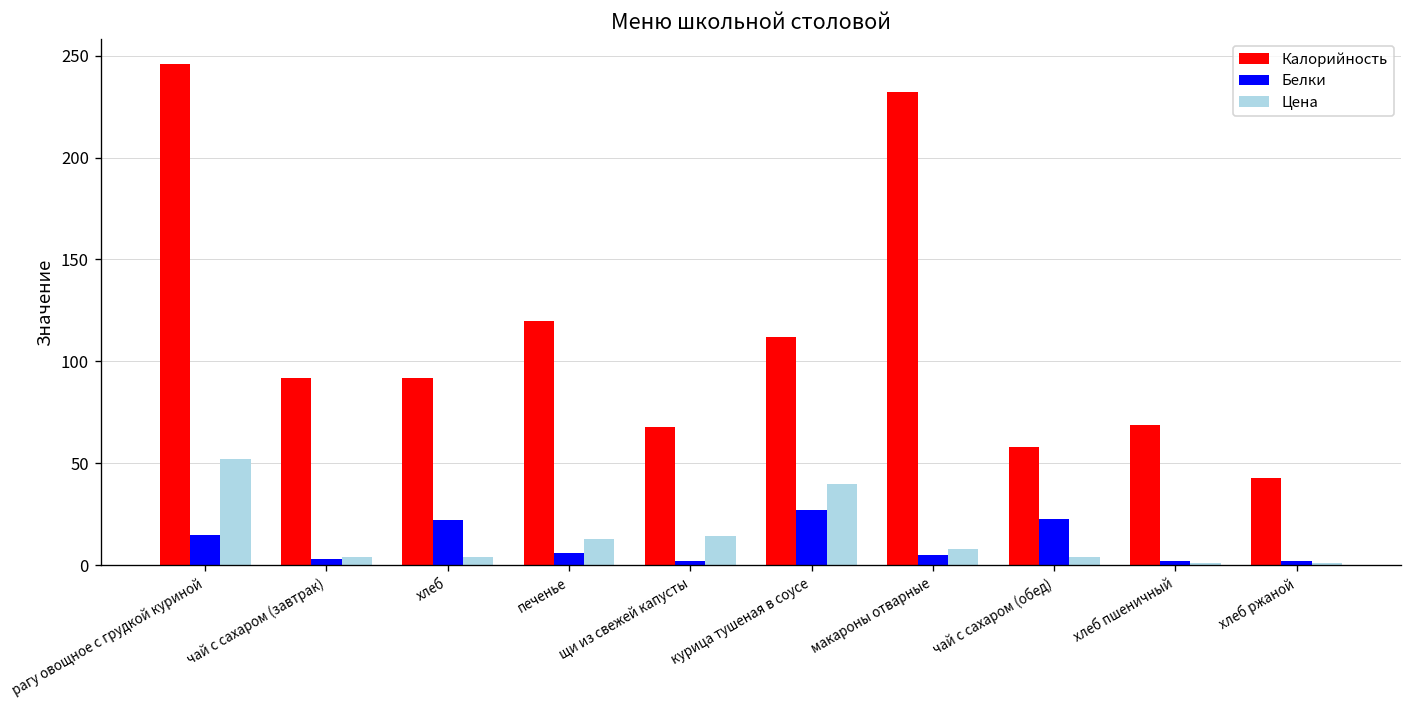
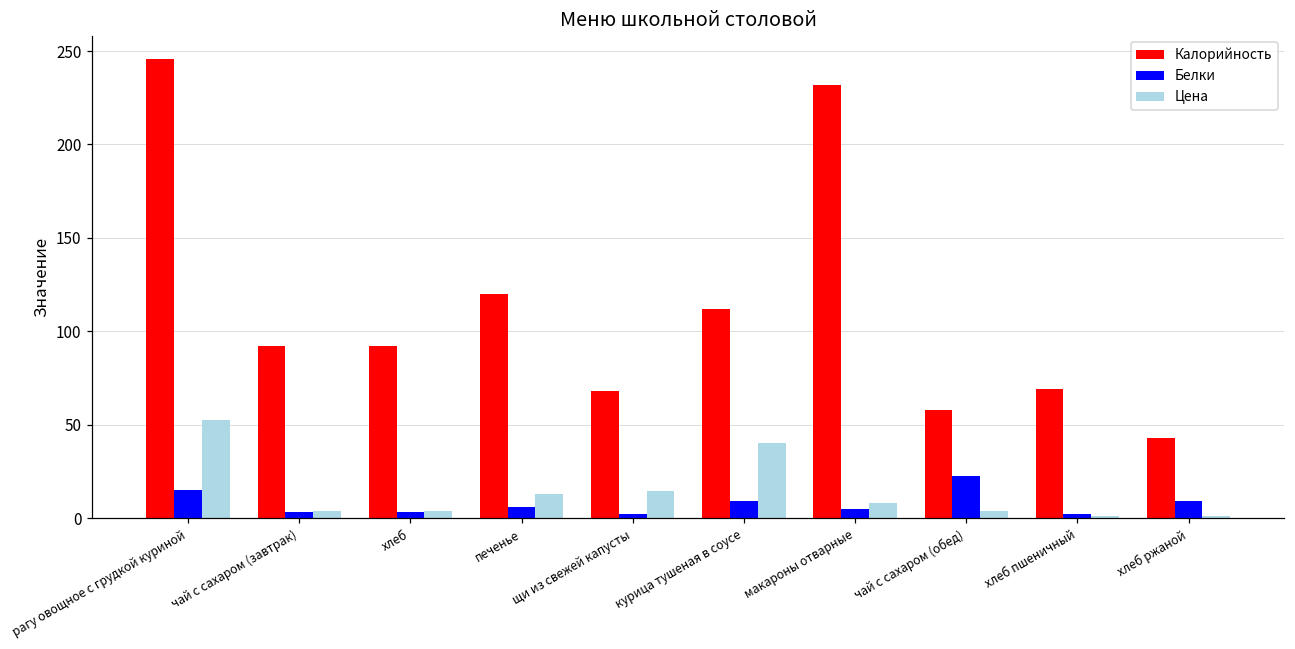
Белки, хлеб: 22 -> 3
Белки, курица тушеная в соусе: 27 -> 9
Белки, хлеб ржаной: 2 -> 9
